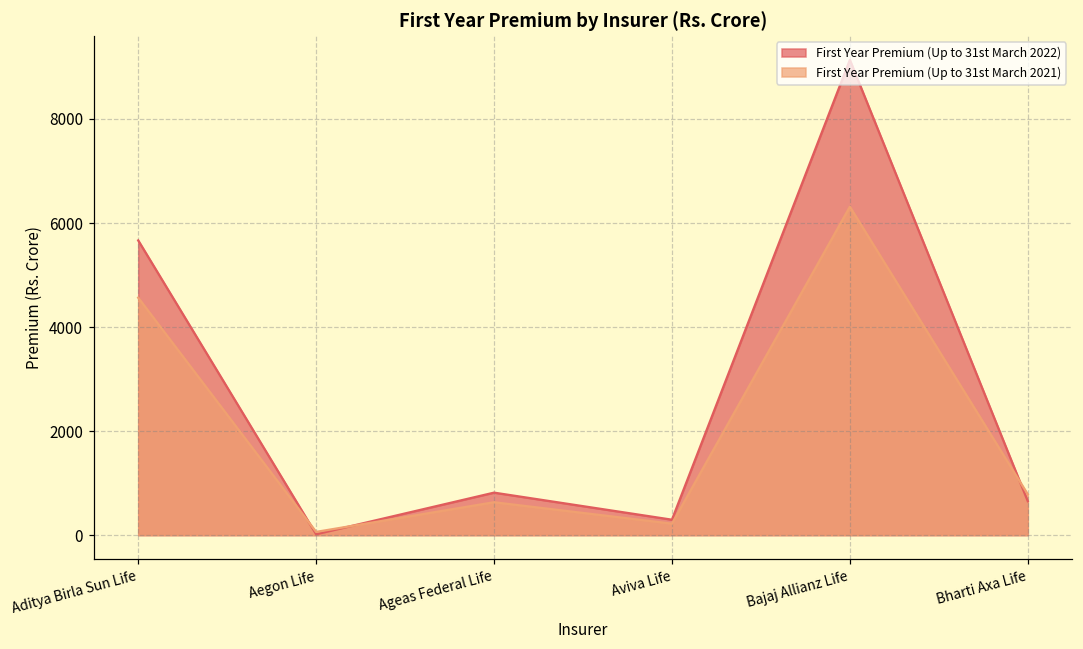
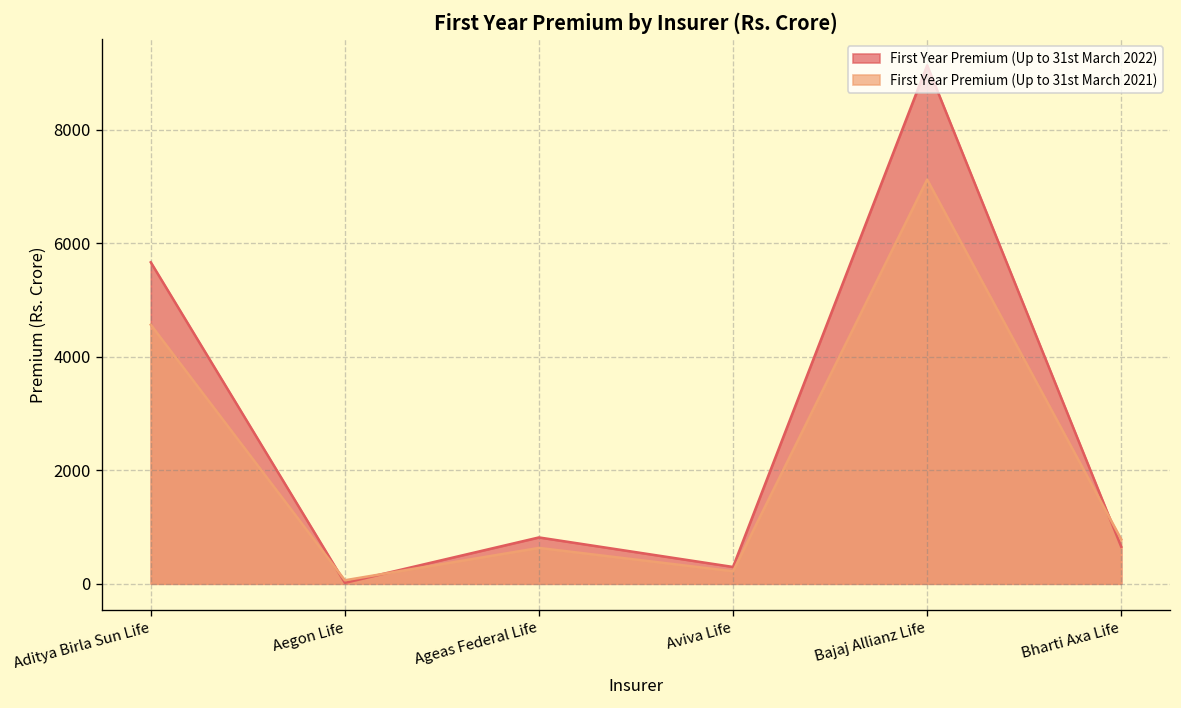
First Year Premium (Up to 31st March 2021), Bajaj Allianz Life: 6300 -> 7100
